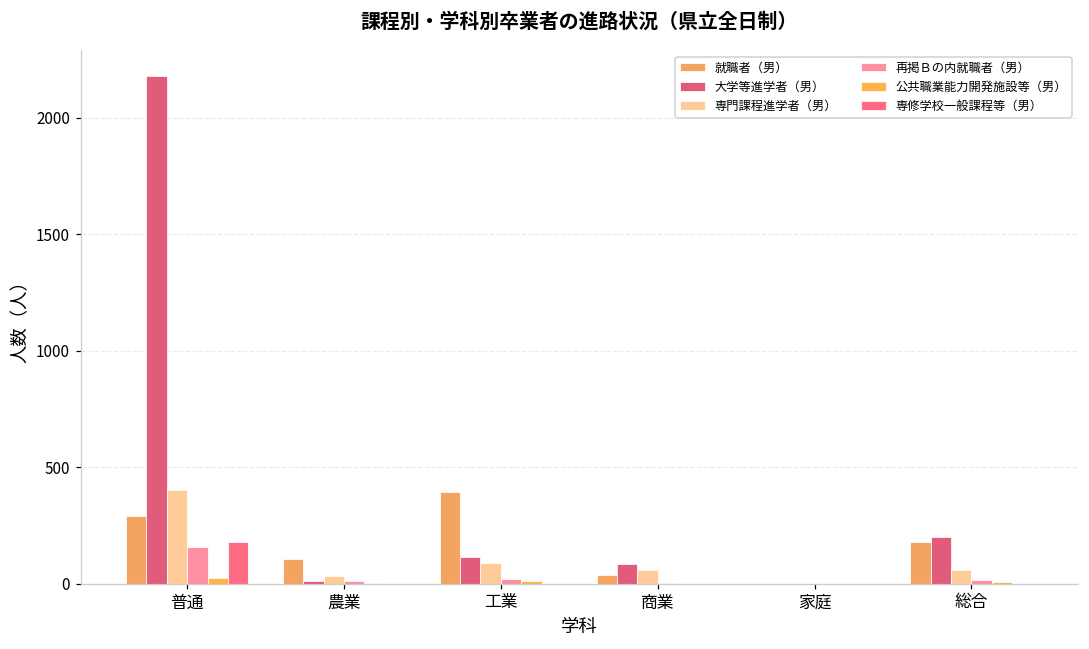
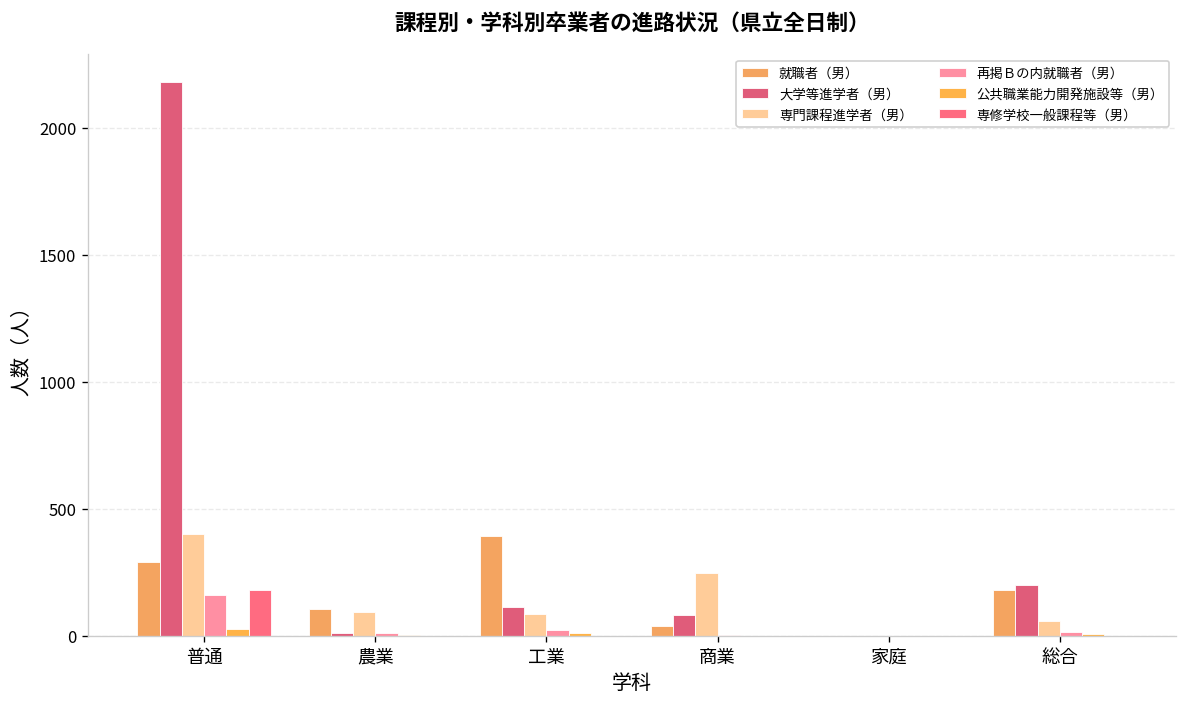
専門課程進学者（男）, 農業: 30 -> 90
専門課程進学者（男）, 商業: 60 -> 250
